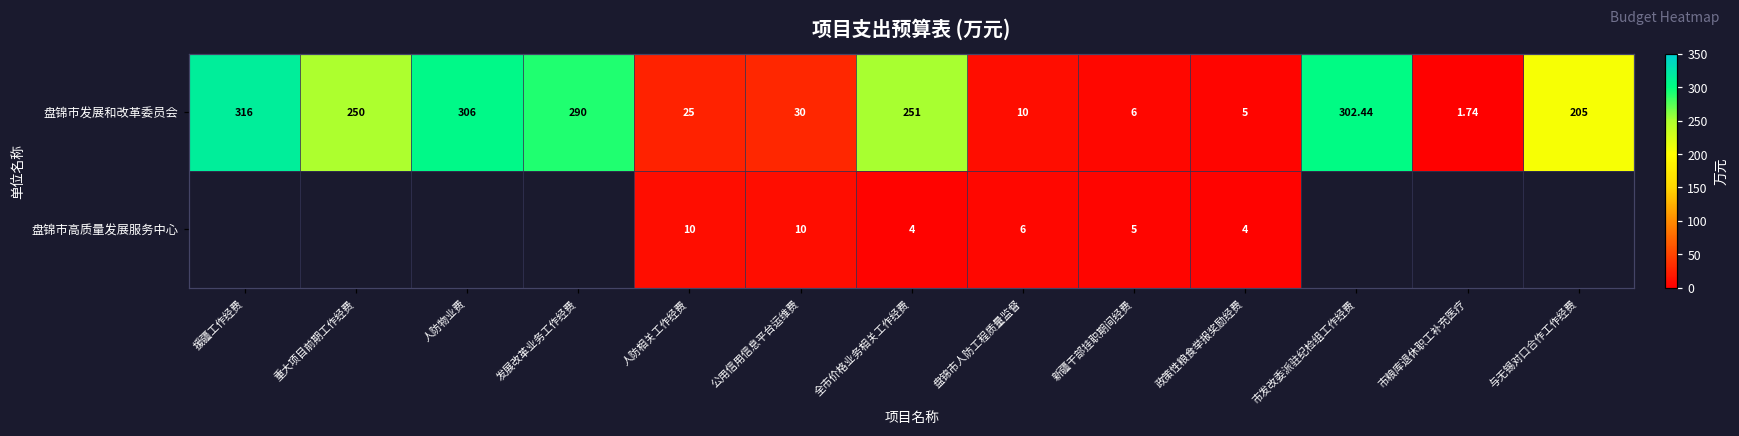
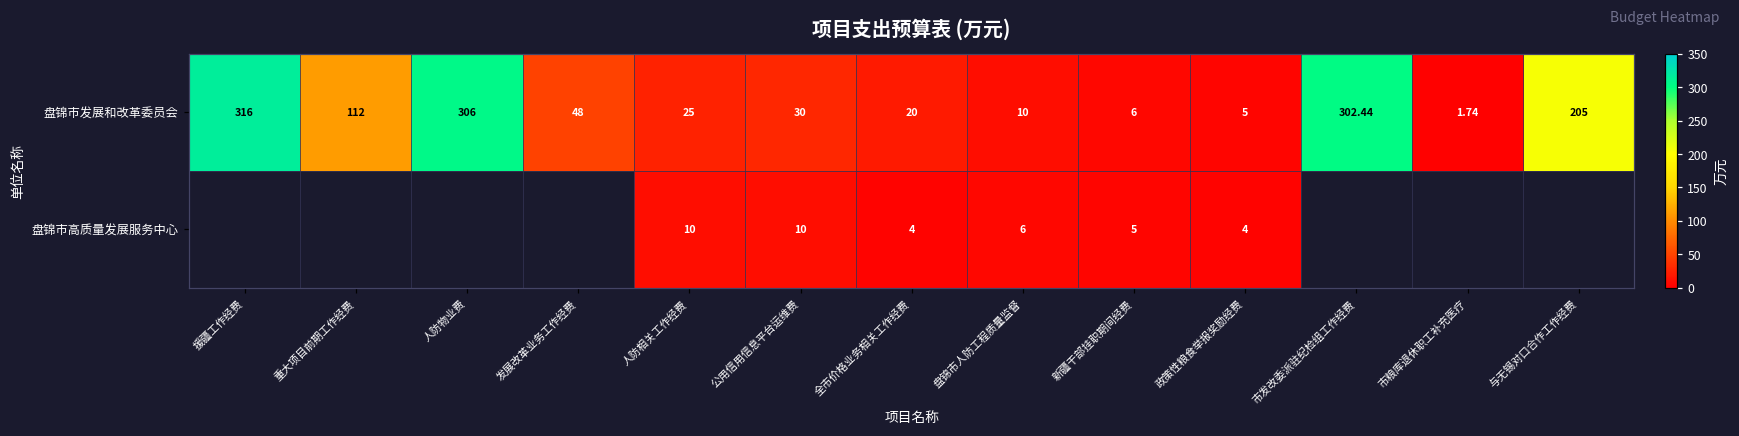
盘锦市发展和改革委员会, 重大项目前期工作经费: 250 -> 112
盘锦市发展和改革委员会, 发展改革业务工作经费: 290 -> 48
盘锦市发展和改革委员会, 全市价格业务相关工作经费: 251 -> 20
